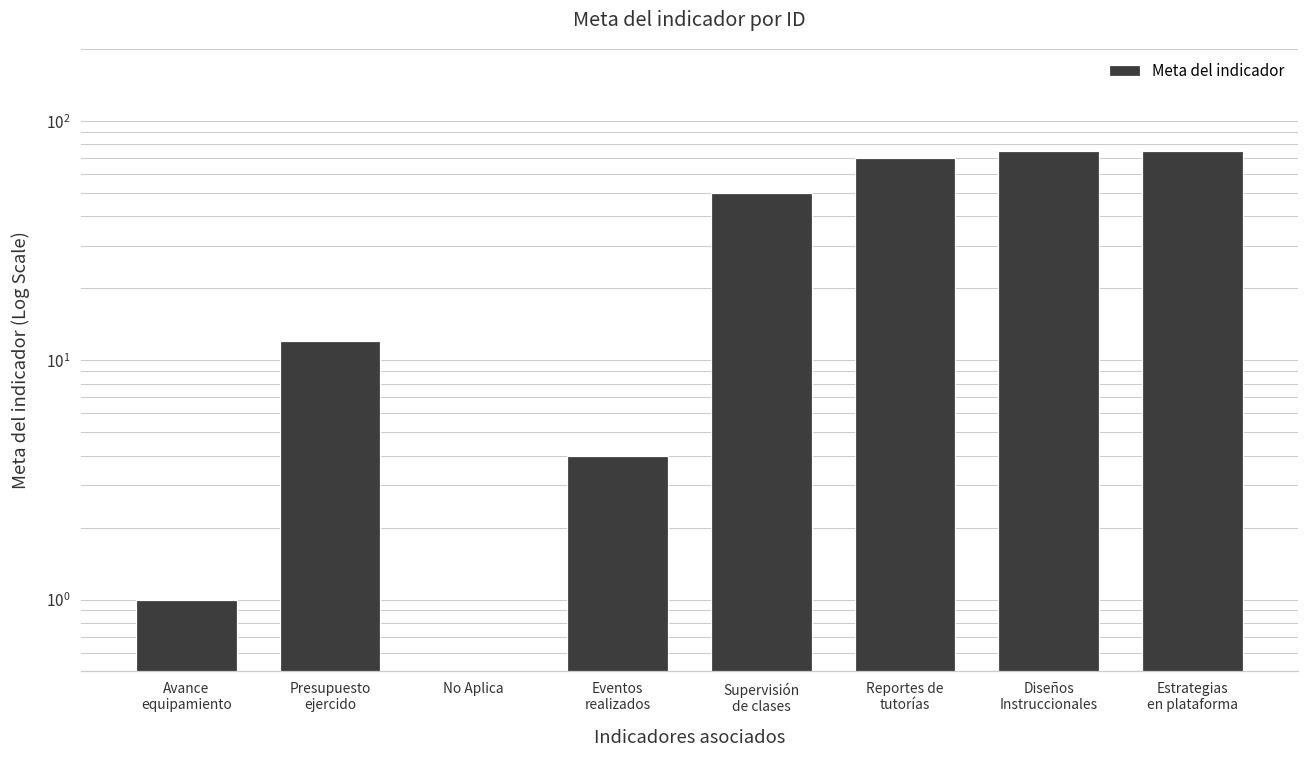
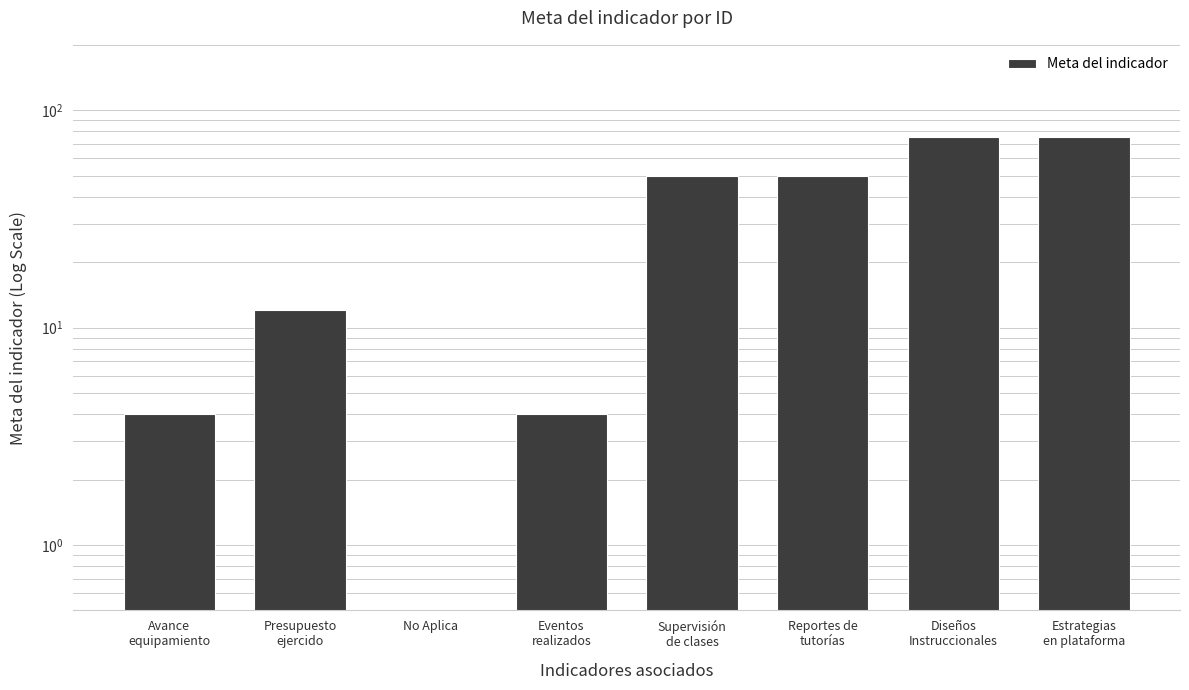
Avance equipamiento: 1 -> 4
Reportes de tutorías: 70 -> 50
